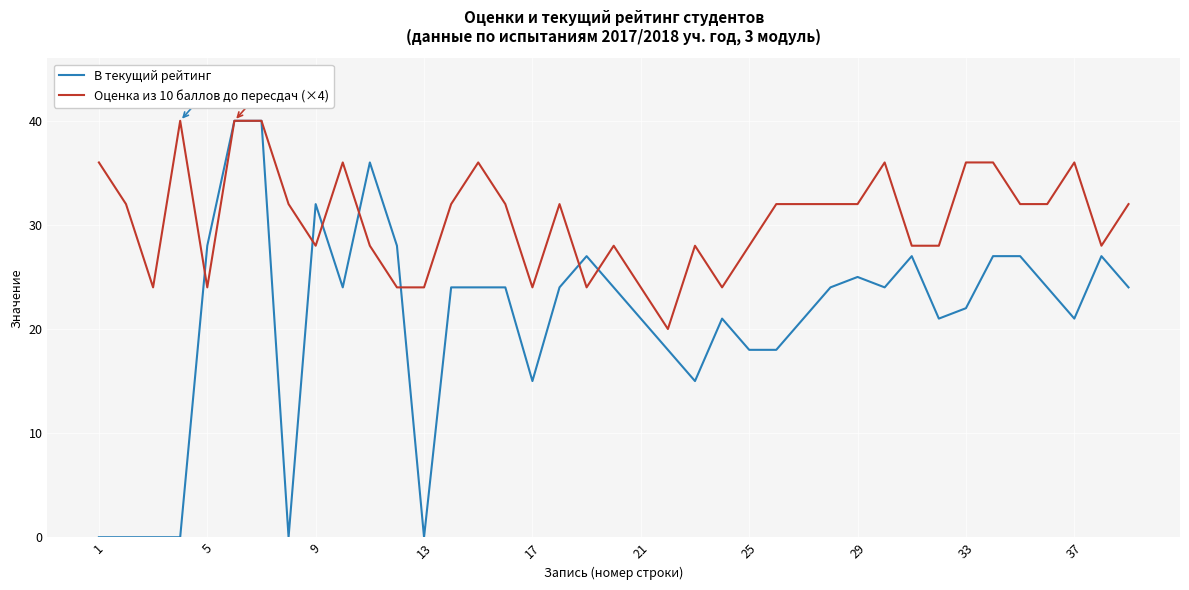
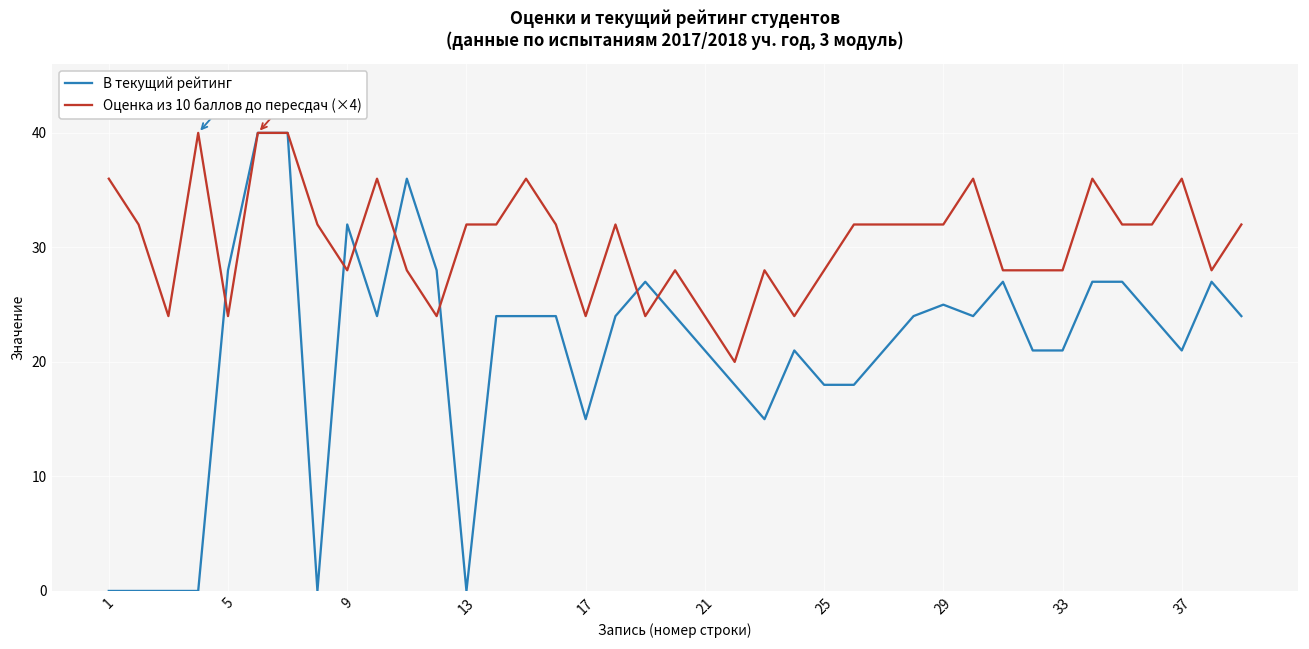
Оценка из 10 баллов до пересдач (×4), 13: 24.0 -> 32.0
В текущий рейтинг, 33: 22 -> 21
Оценка из 10 баллов до пересдач (×4), 33: 36.0 -> 28.0
